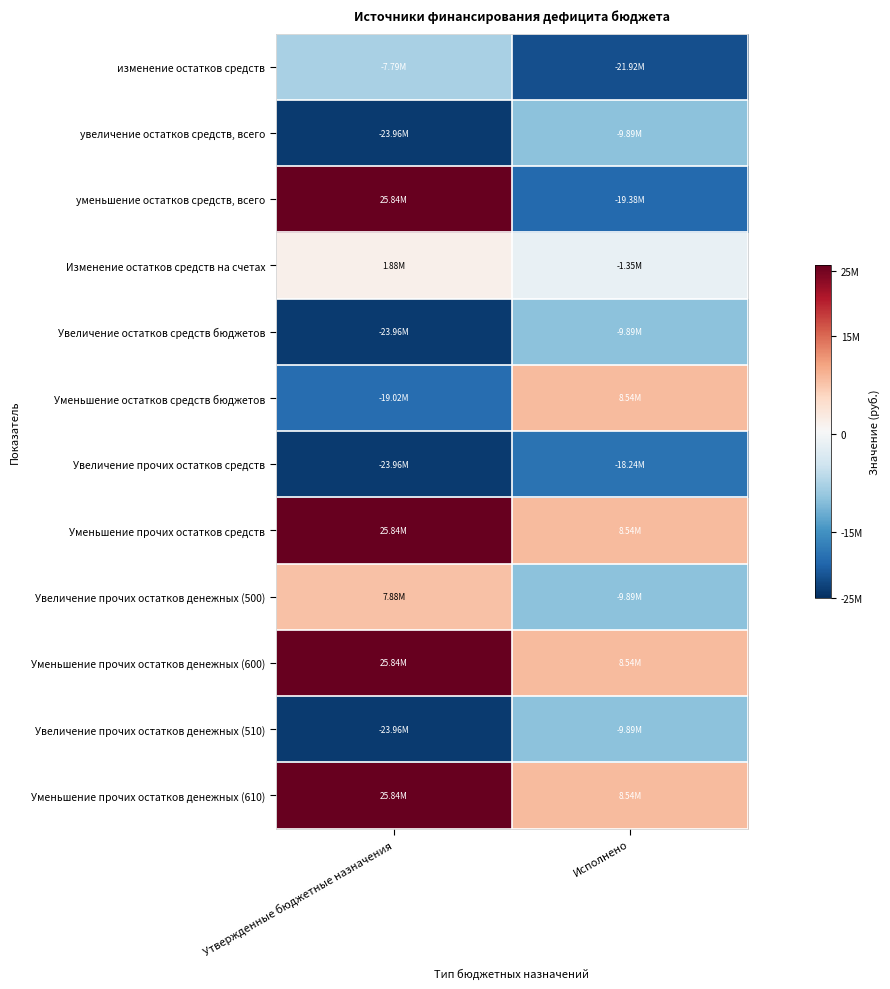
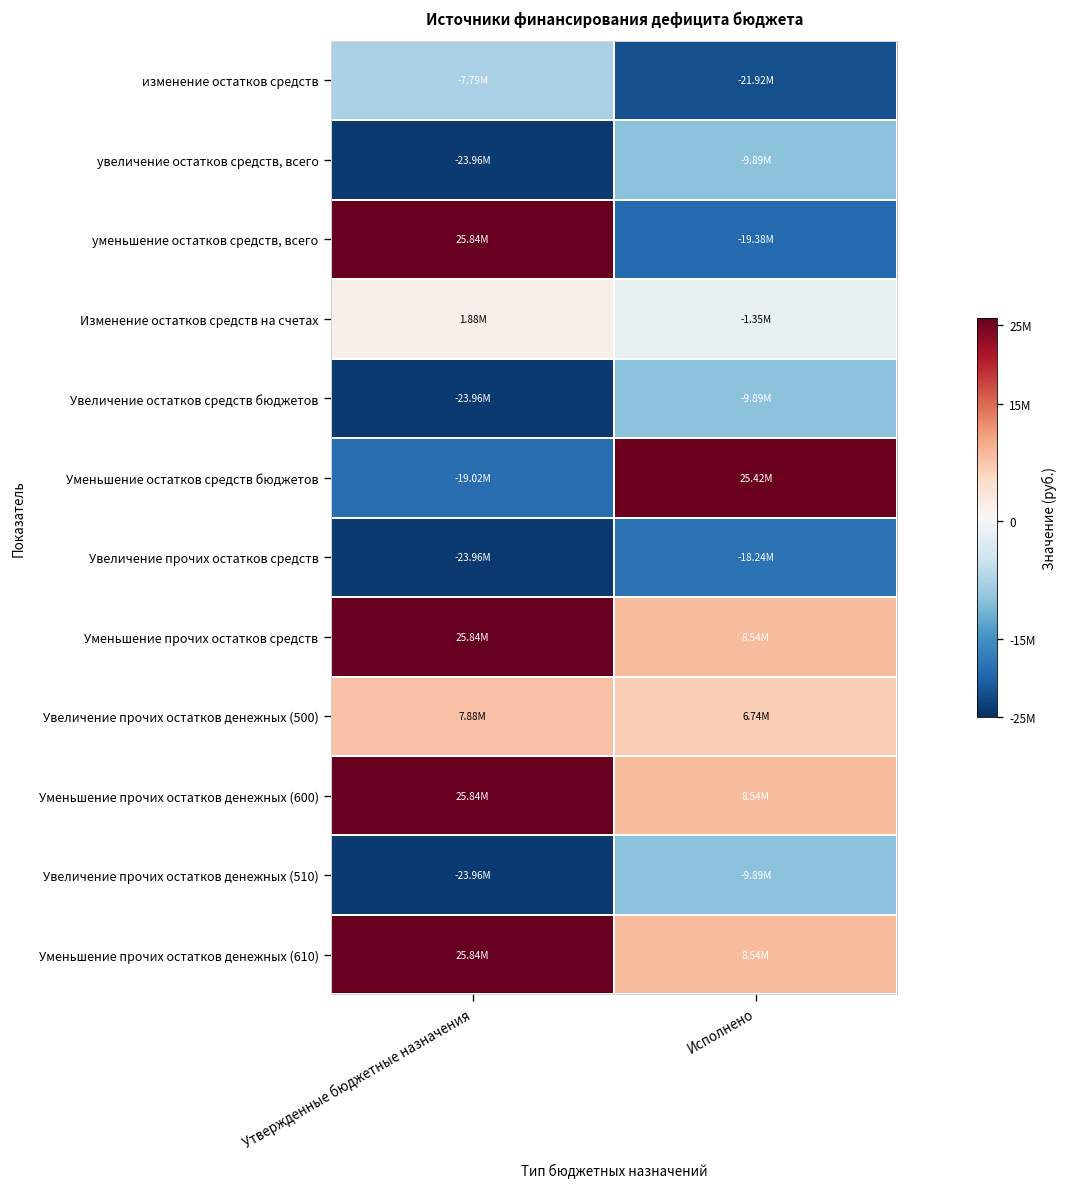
Уменьшение остатков средств бюджетов, Исполнено: 8.54M -> 25.42M
Увеличение прочих остатков денежных (500), Исполнено: -9.89M -> 6.74M
